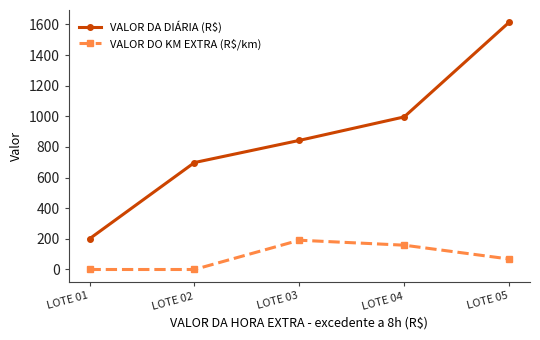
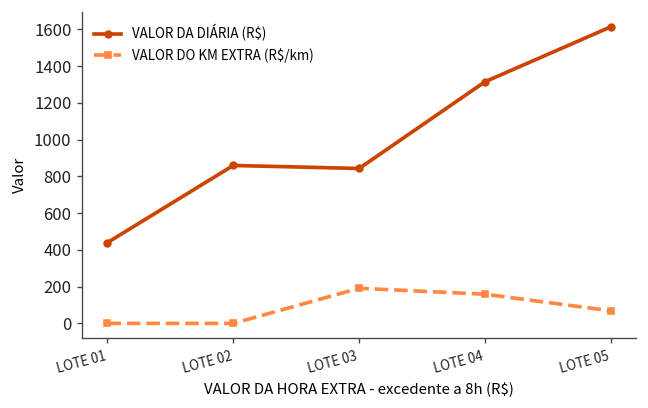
VALOR DA DIÁRIA (R$), LOTE 01: 200 -> 440
VALOR DA DIÁRIA (R$), LOTE 02: 700 -> 860
VALOR DA DIÁRIA (R$), LOTE 04: 1000 -> 1310
